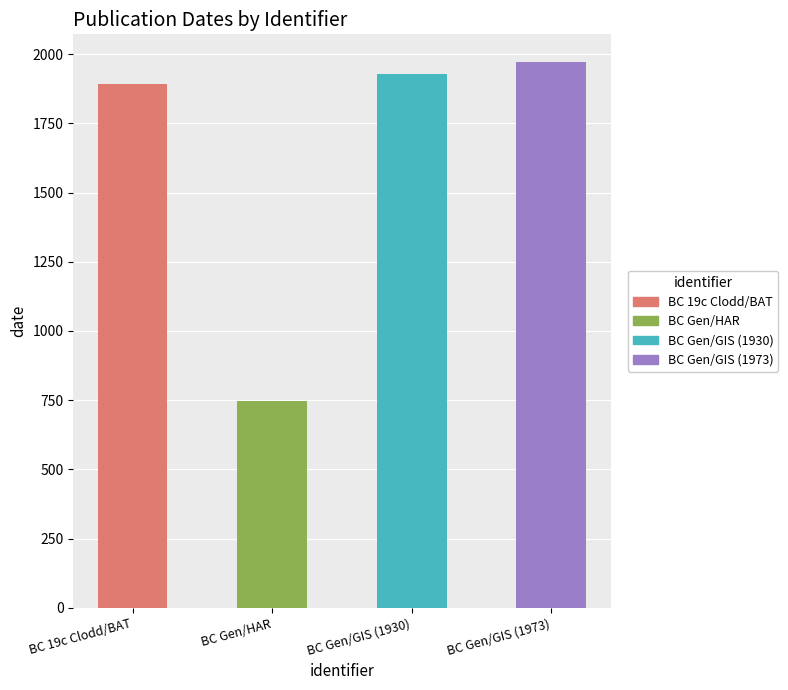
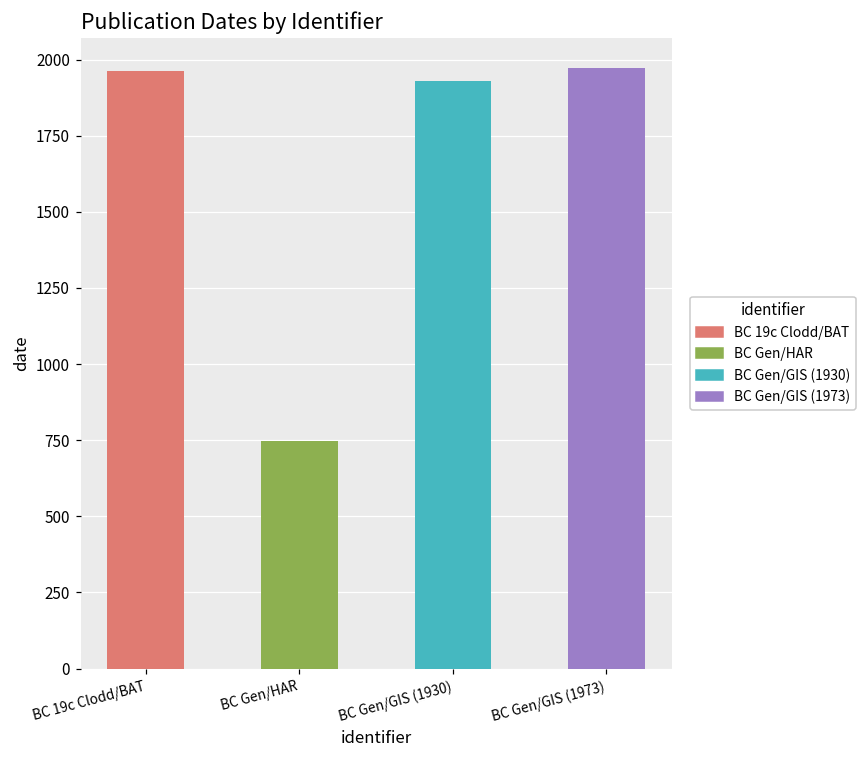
BC 19c Clodd/BAT: 1890 -> 1960
